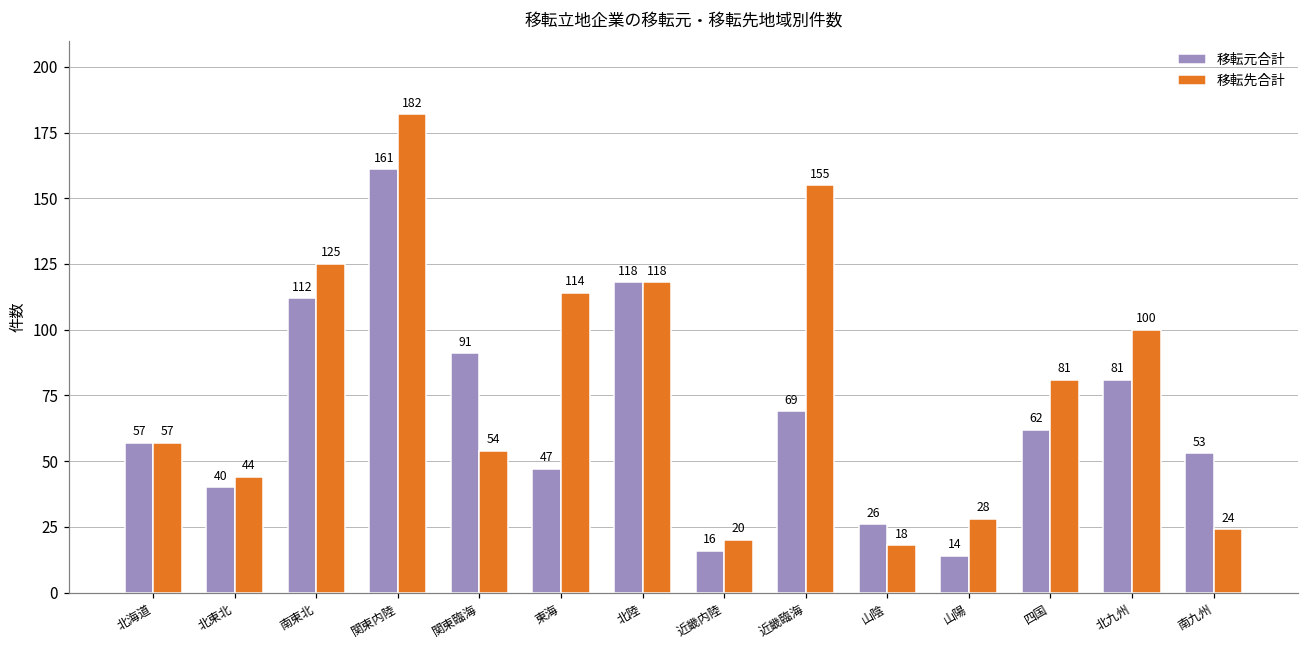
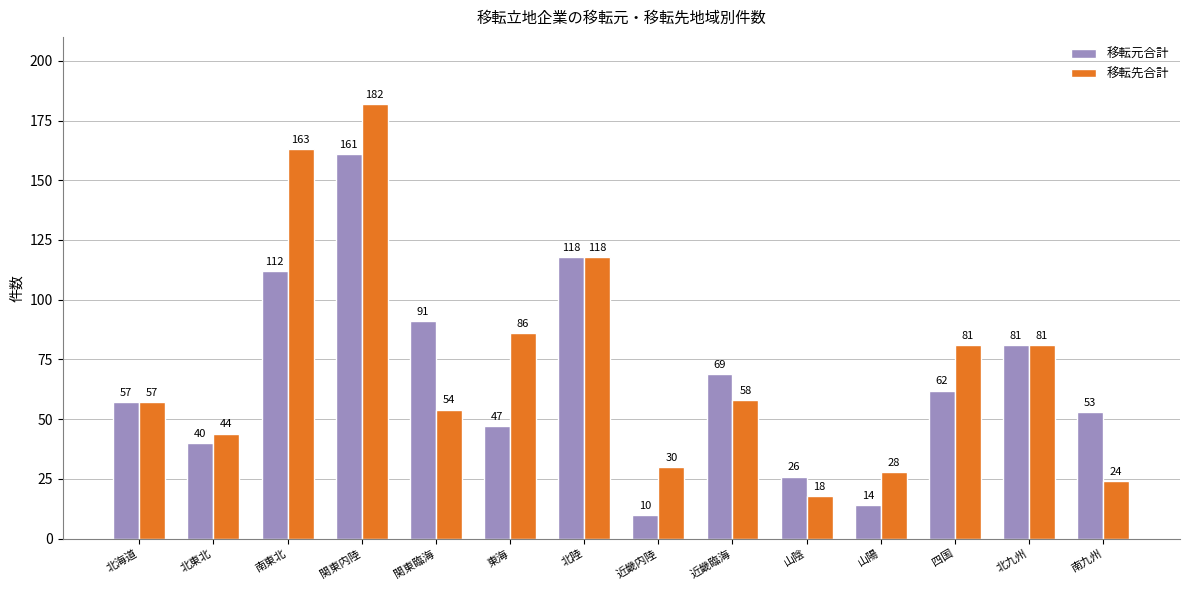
移転先合計, 南東北: 125 -> 163
移転先合計, 東海: 114 -> 86
移転元合計, 近畿内陸: 16 -> 10
移転先合計, 近畿内陸: 20 -> 30
移転先合計, 近畿臨海: 155 -> 58
移転先合計, 北九州: 100 -> 81
